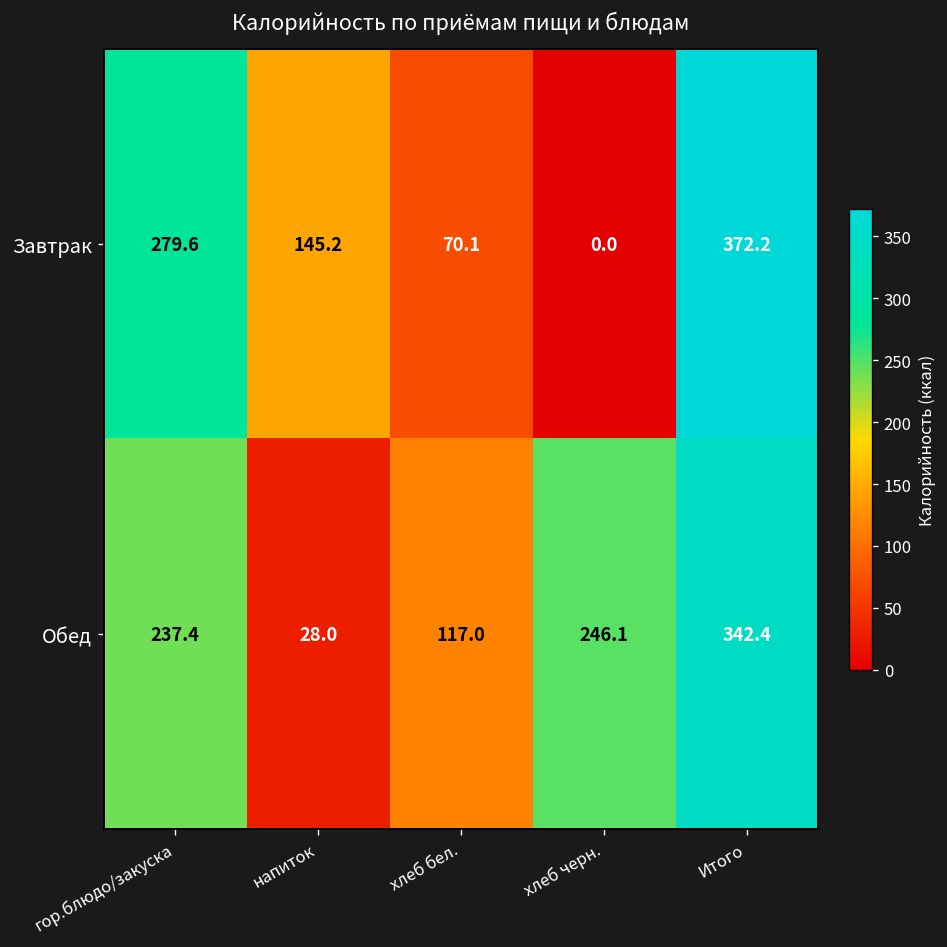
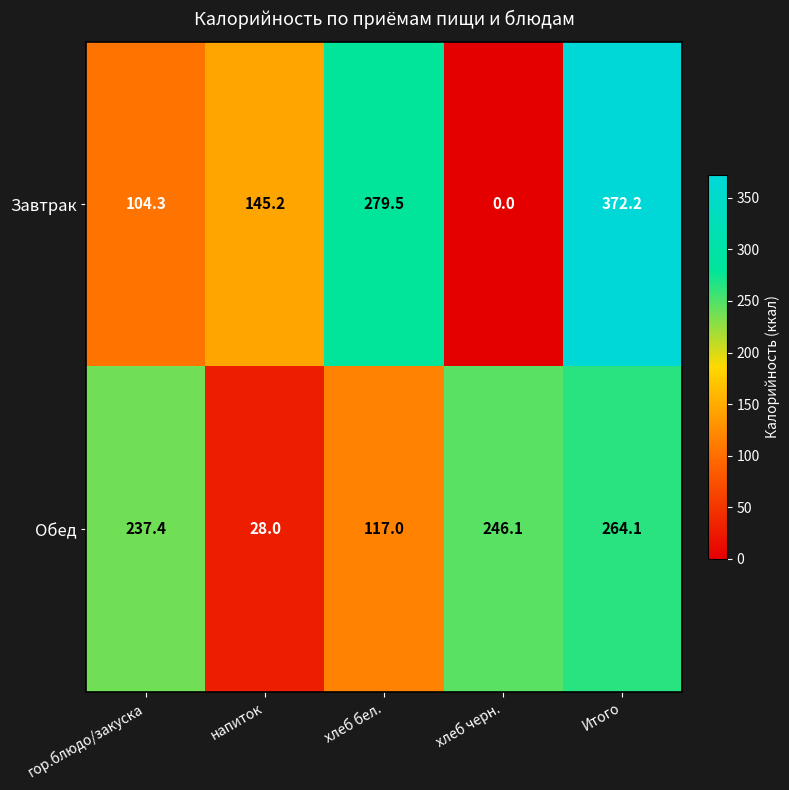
Завтрак, гор.блюдо/закуска: 279.6 -> 104.3
Завтрак, хлеб бел.: 70.1 -> 279.5
Обед, Итого: 342.4 -> 264.1
